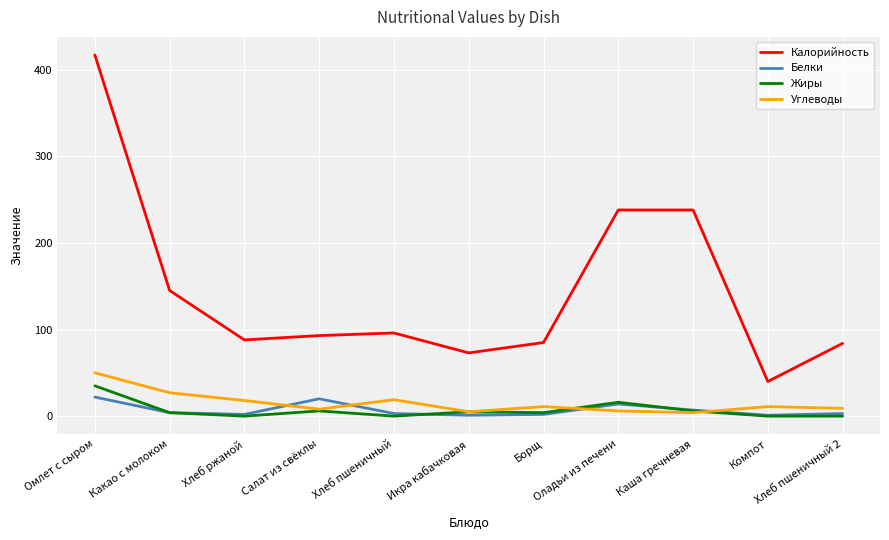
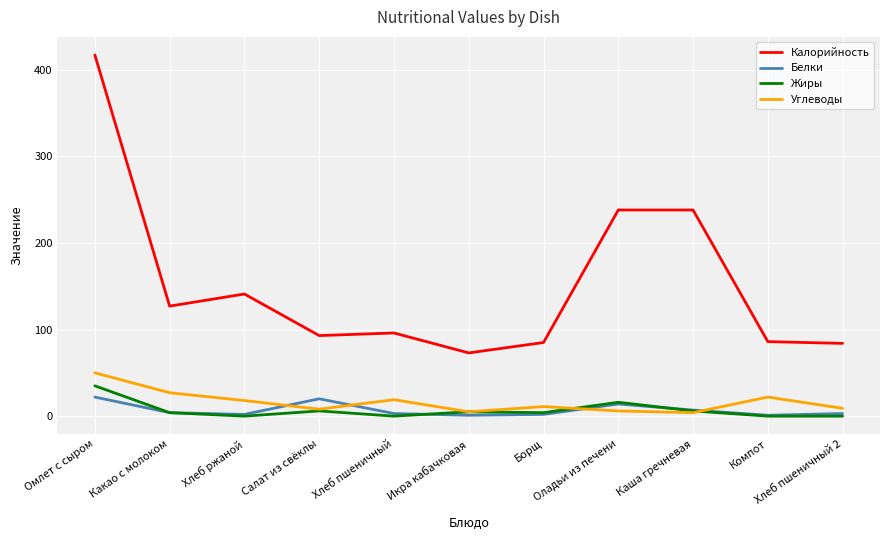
Калорийность, Какао с молоком: 150 -> 130
Калорийность, Хлеб ржаной: 90 -> 140
Калорийность, Компот: 40 -> 90
Углеводы, Компот: 10 -> 20
